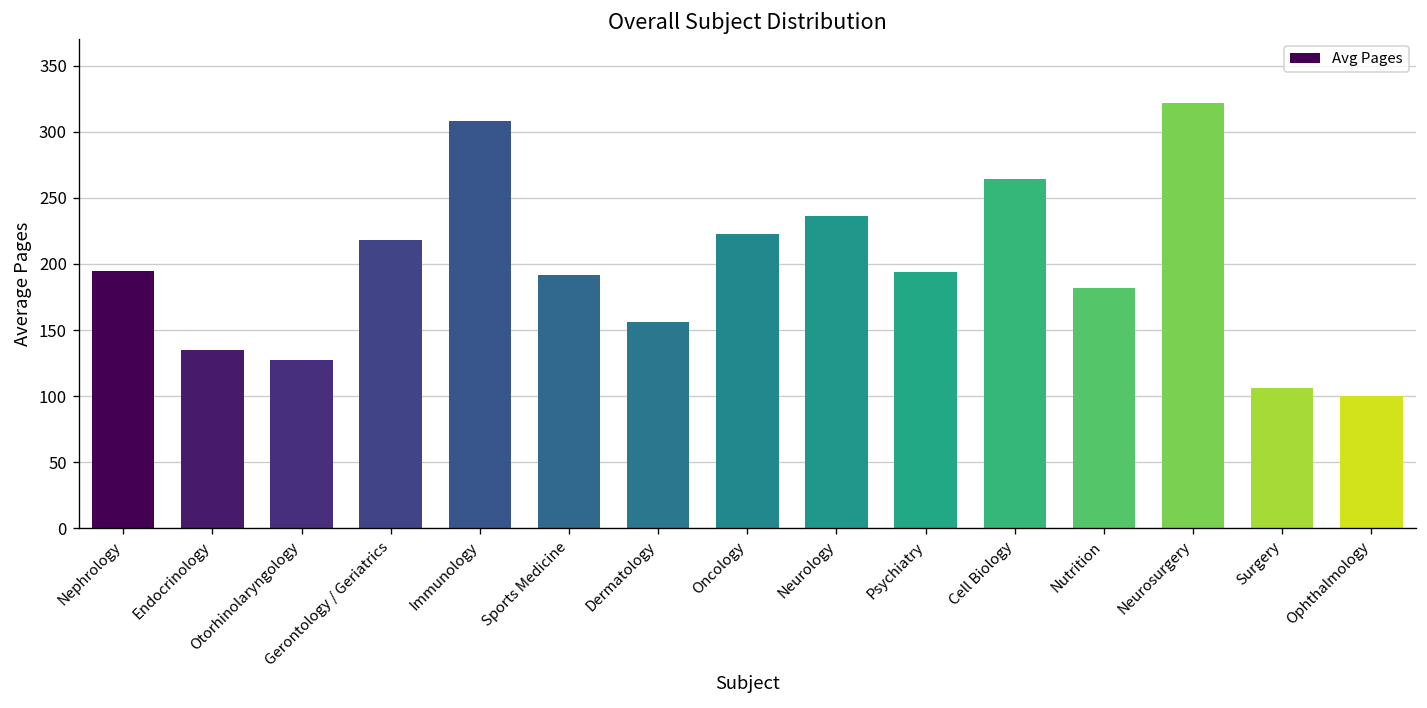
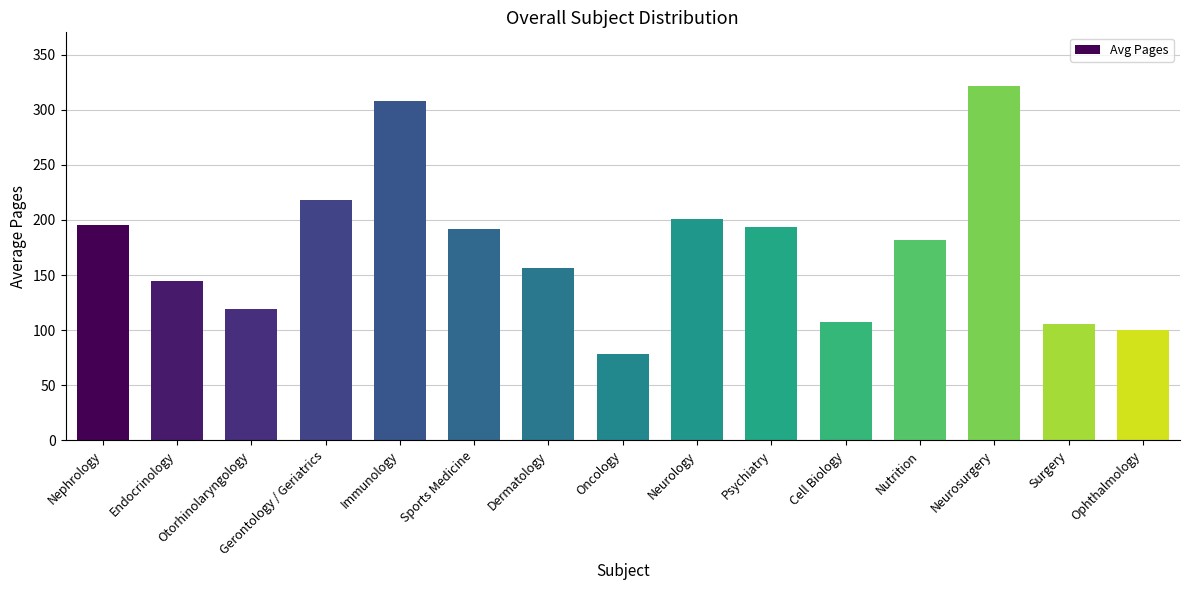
Endocrinology: 135 -> 145
Otorhinolaryngology: 127 -> 119
Oncology: 223 -> 78
Neurology: 236 -> 201
Cell Biology: 264 -> 107
